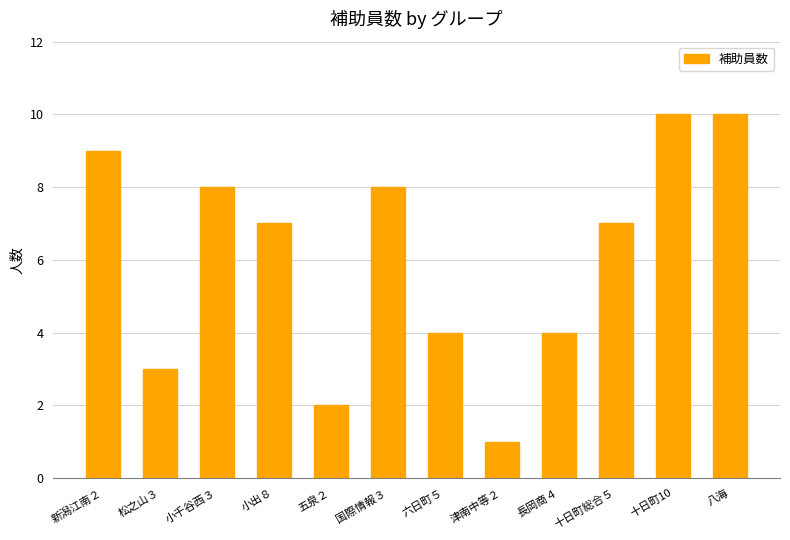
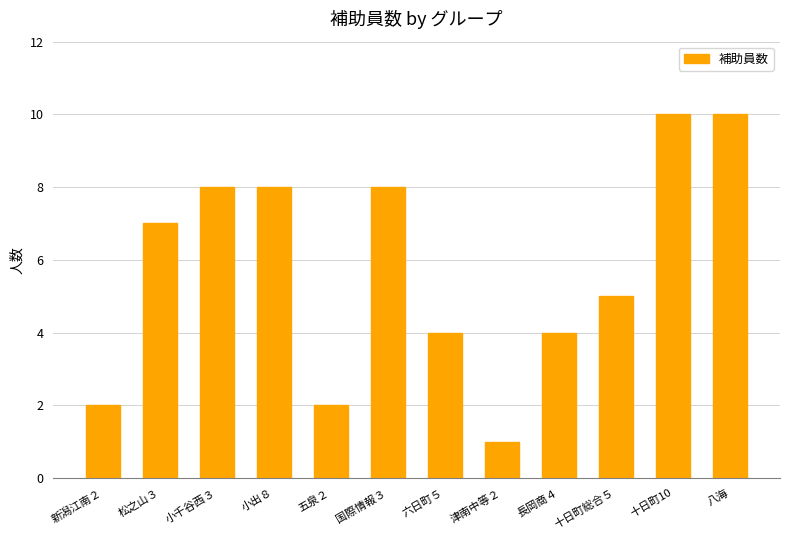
新潟江南２: 9 -> 2
松之山３: 3 -> 7
小出８: 7 -> 8
十日町総合５: 7 -> 5
